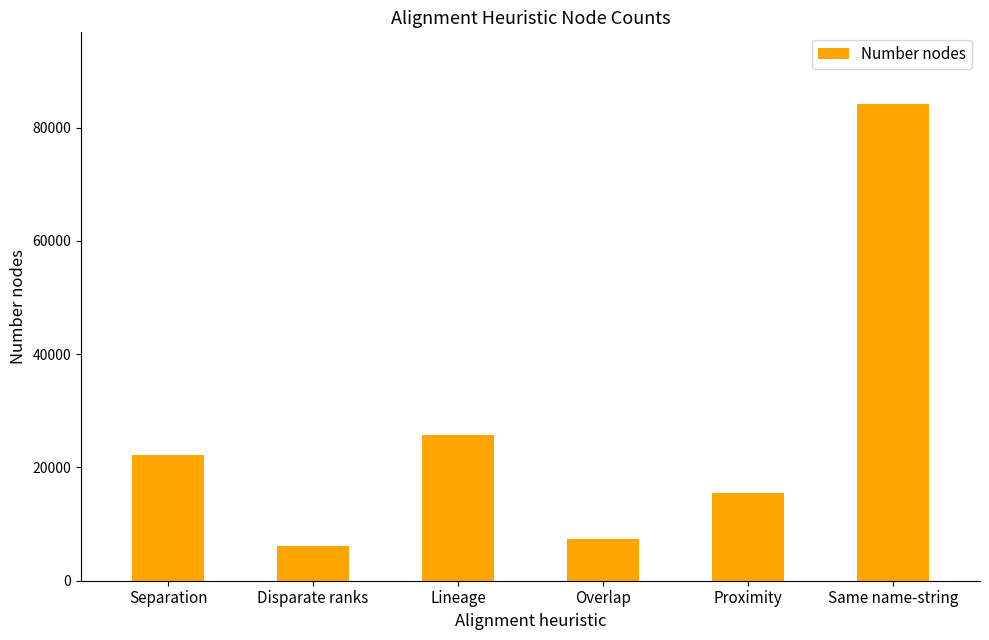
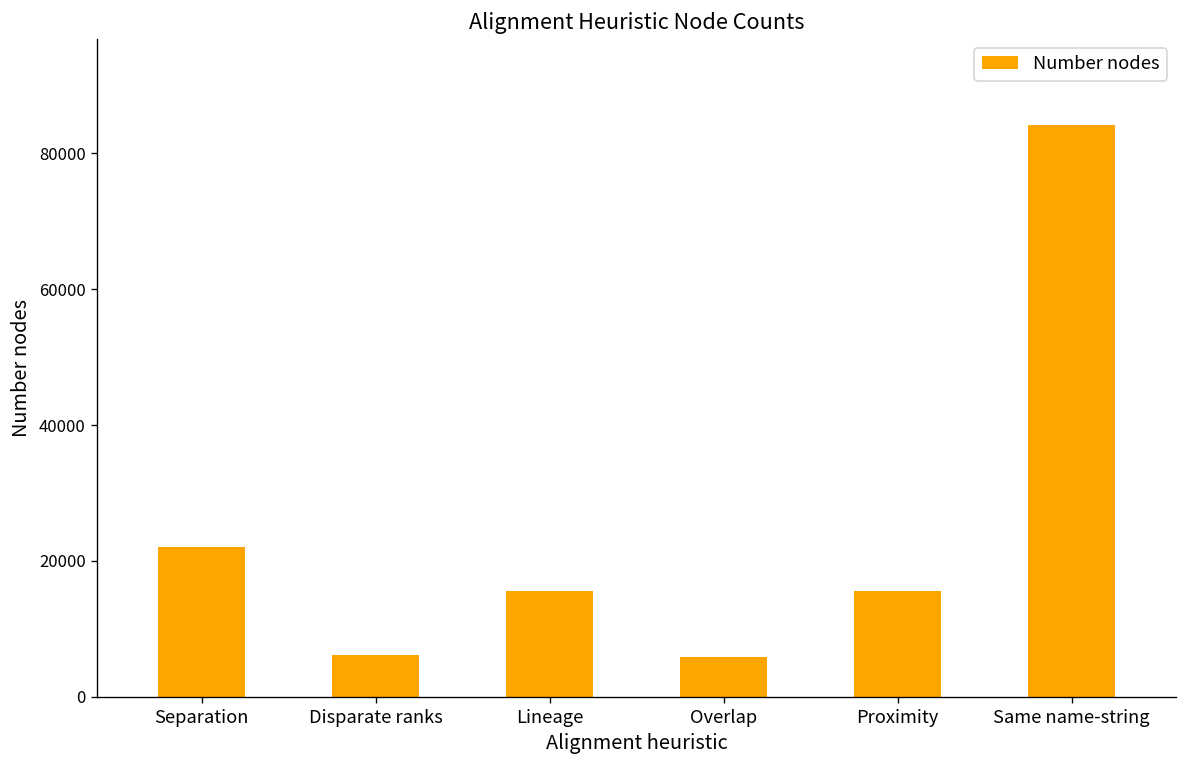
Lineage: 26000 -> 16000
Overlap: 7000 -> 6000
